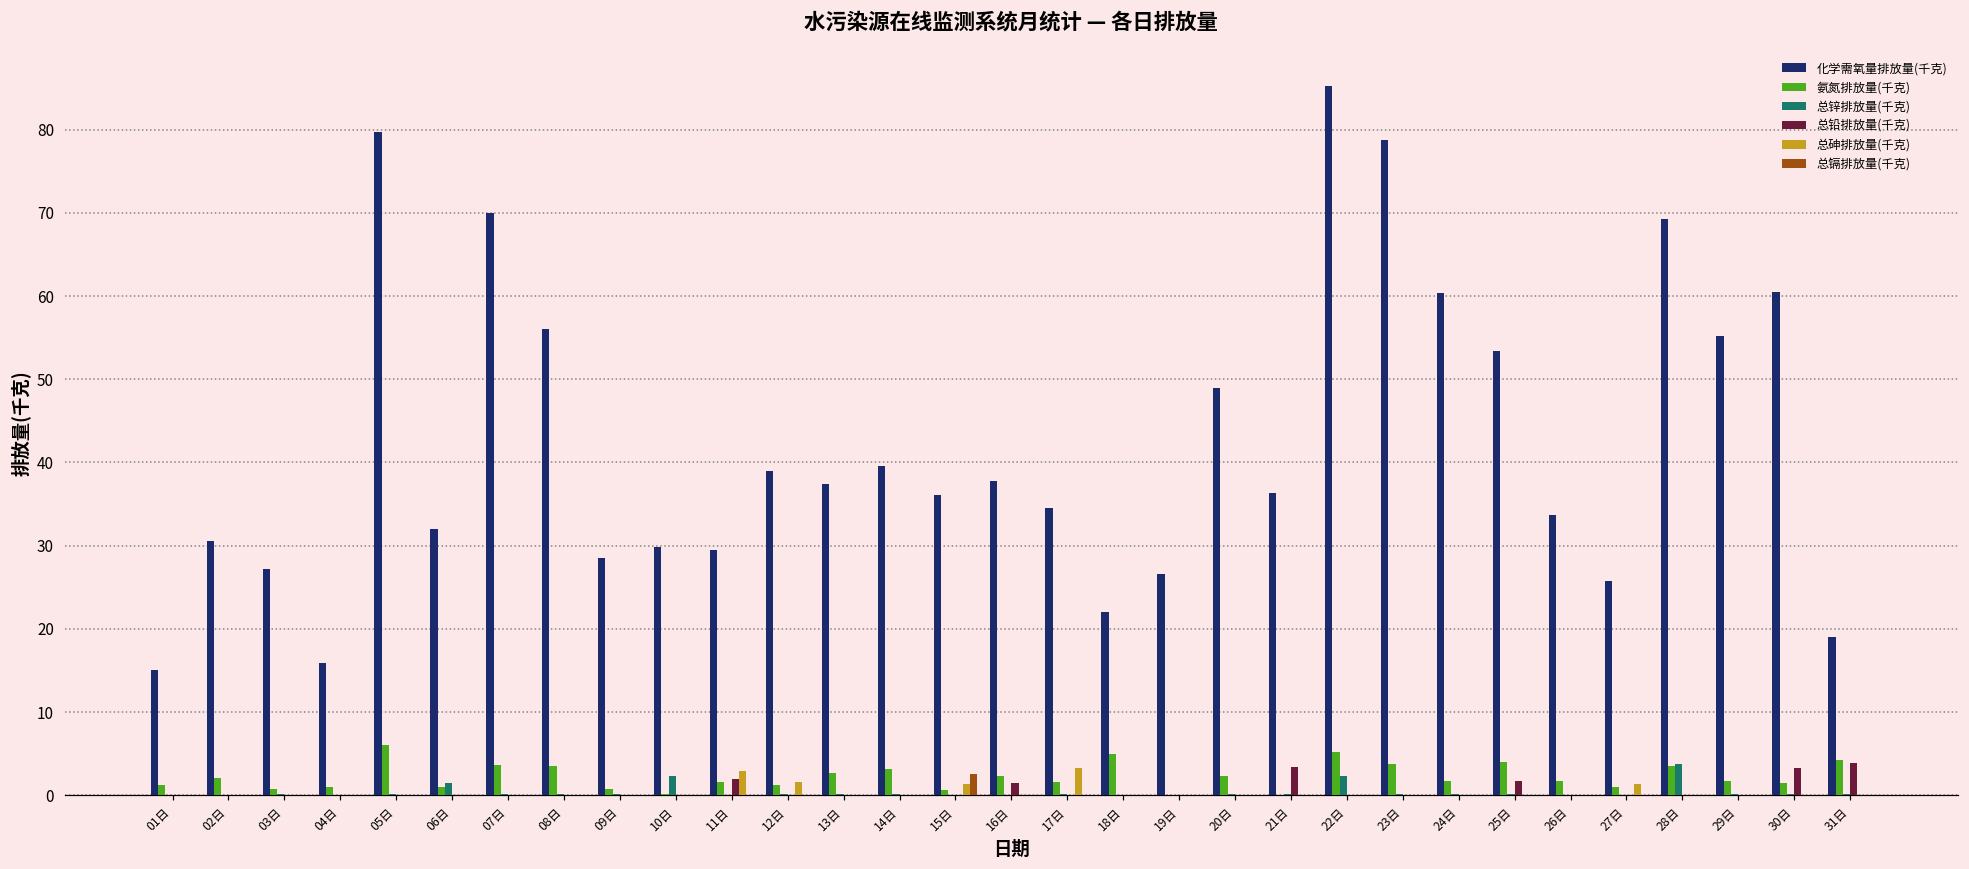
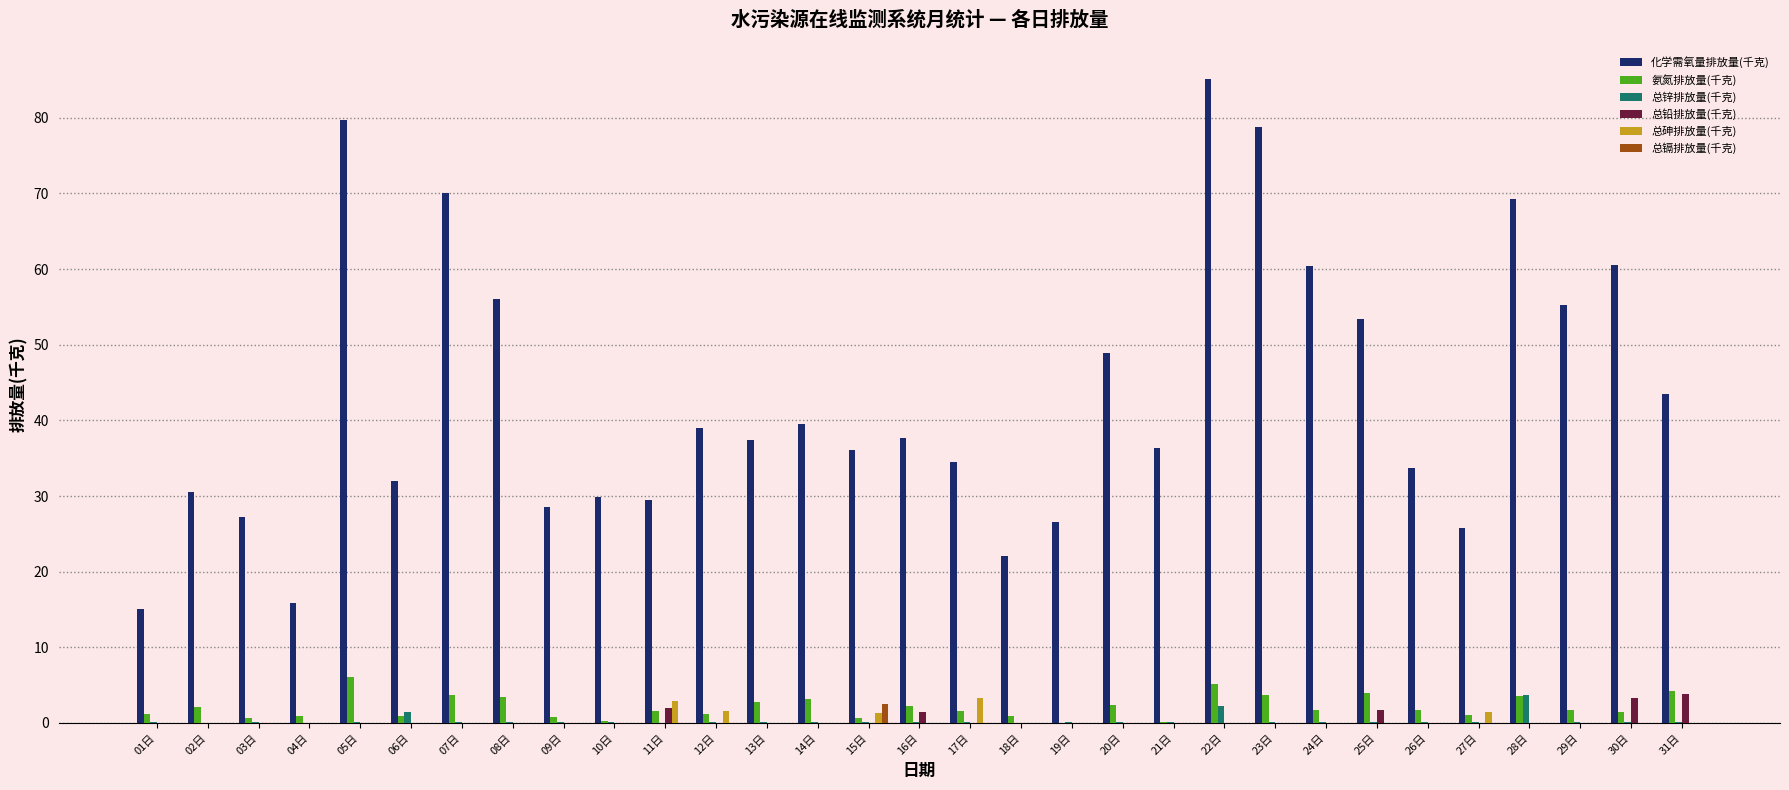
总锌排放量(千克), 10日: 2 -> 0
氨氮排放量(千克), 18日: 5 -> 1
总铅排放量(千克), 21日: 3 -> 0
化学需氧量排放量(千克), 31日: 19 -> 44
